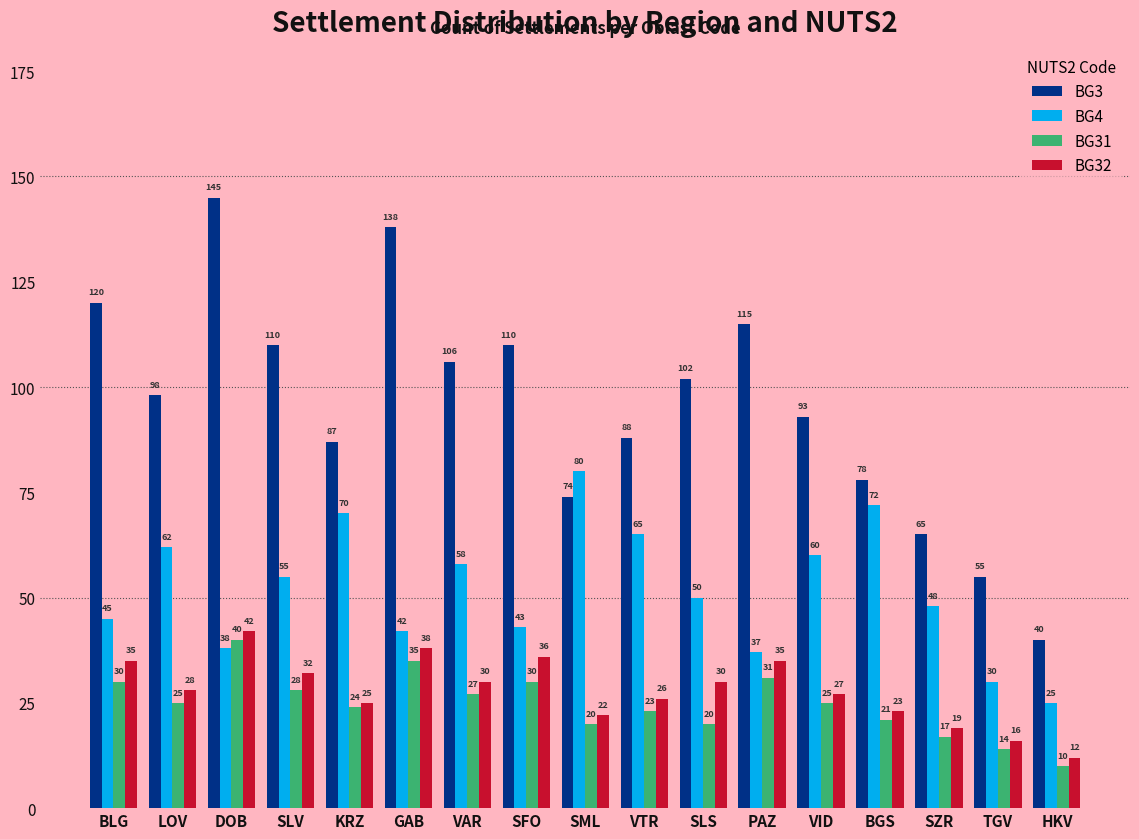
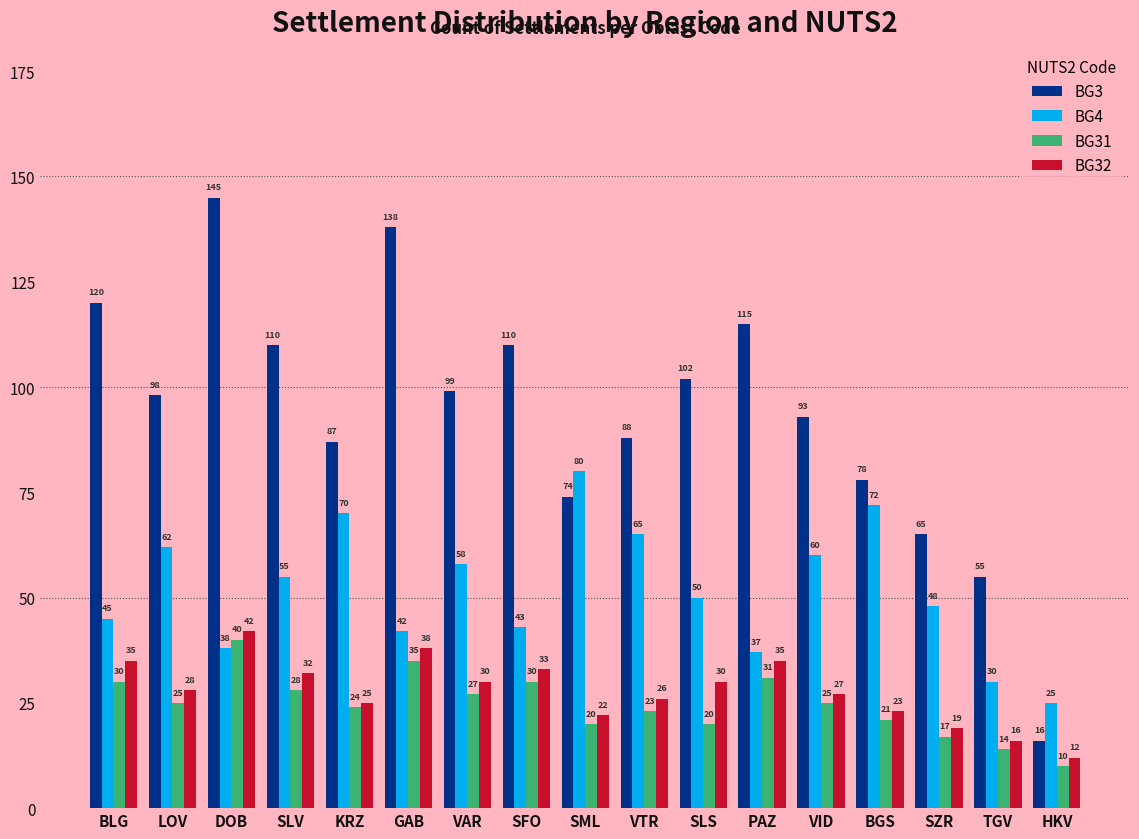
BG3, VAR: 106 -> 99
BG32, SFO: 36 -> 33
BG3, HKV: 40 -> 16
